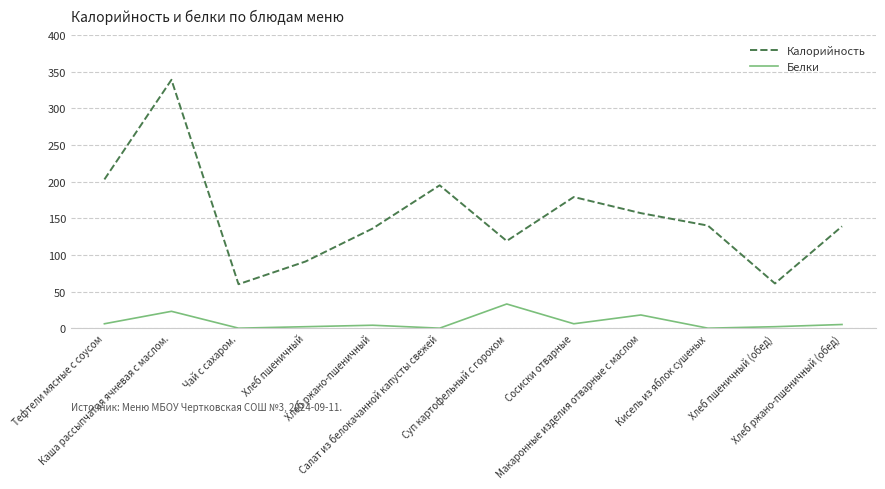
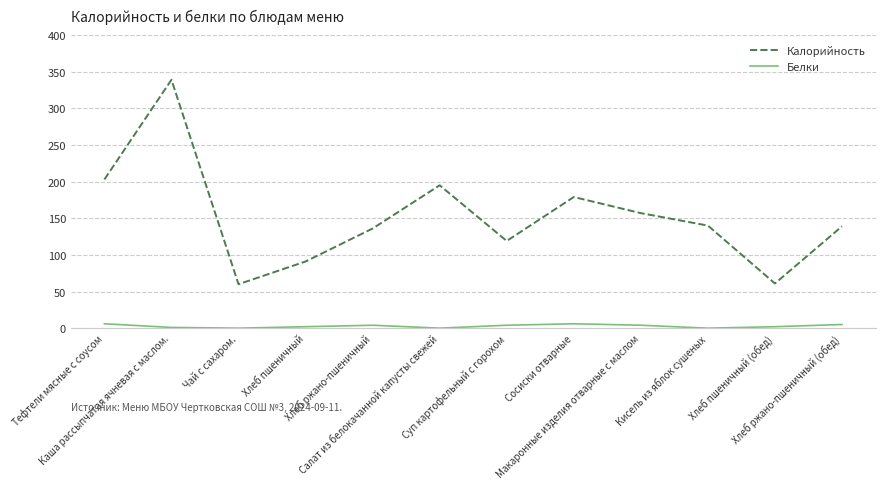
Белки, Каша рассыпчатая ячневая с маслом.: 20 -> 0
Белки, Суп картофельный с горохом: 30 -> 0
Белки, Макаронные изделия отварные с маслом: 20 -> 0
